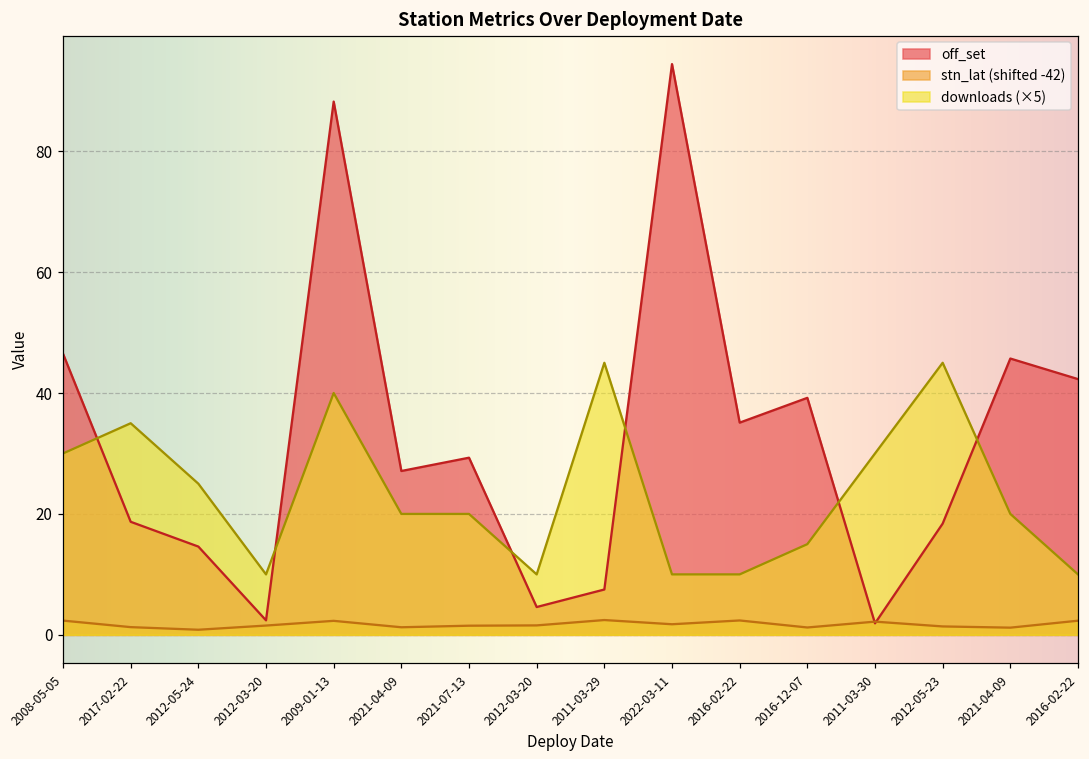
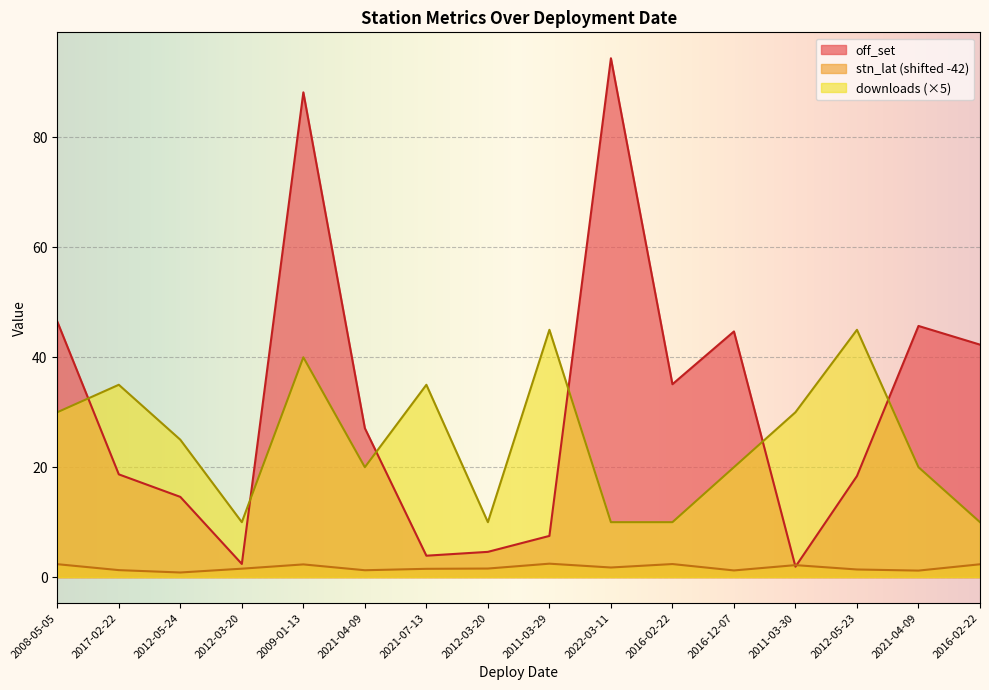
off_set, 2021-07-13: 29 -> 4
downloads (×5), 2021-07-13: 20 -> 35
off_set, 2016-12-07: 39 -> 45
downloads (×5), 2016-12-07: 15 -> 20
